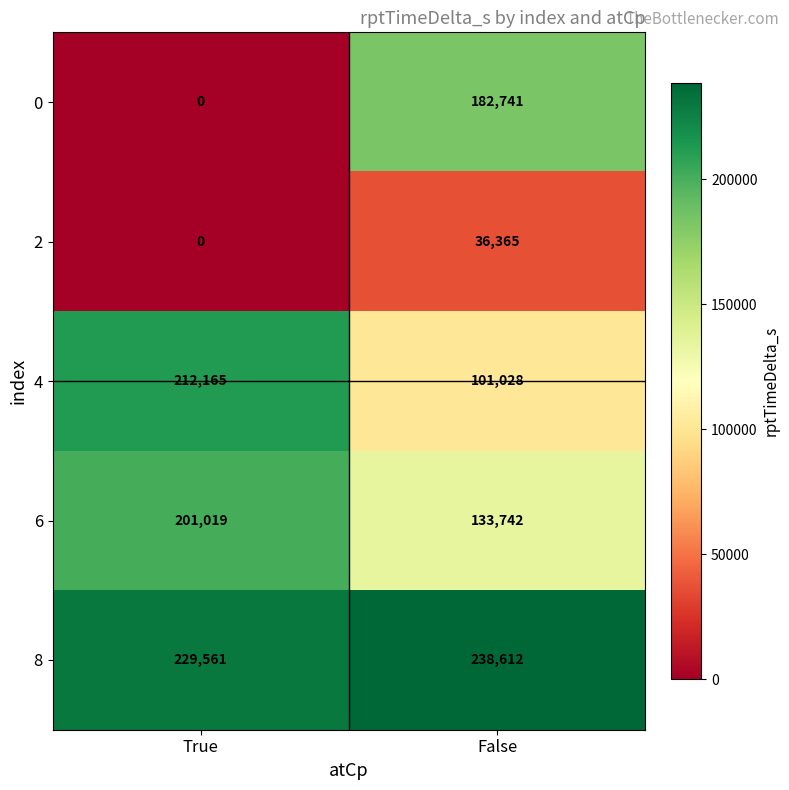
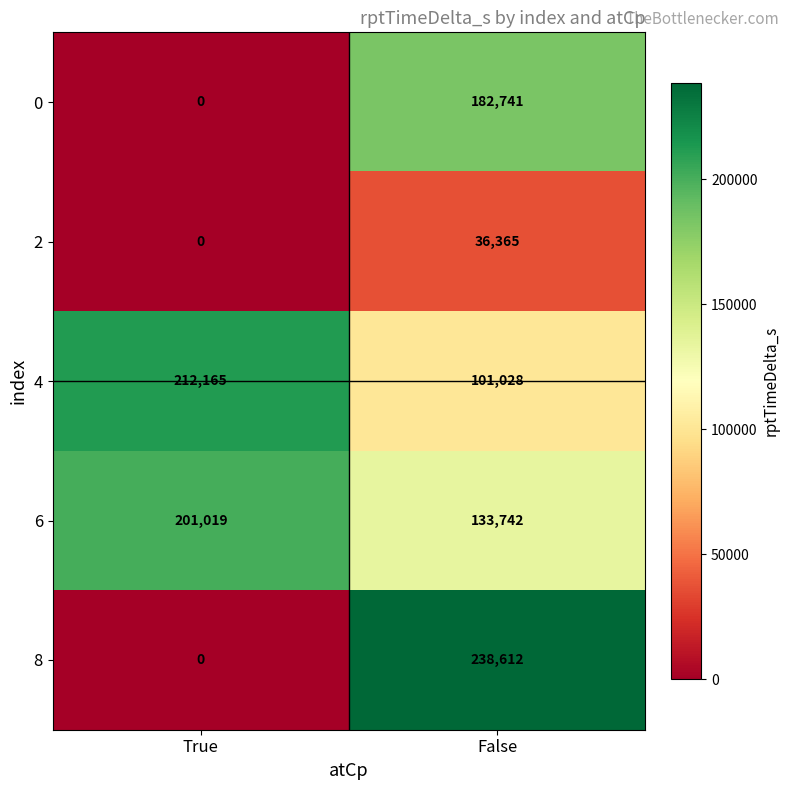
8, True: 229,561 -> 0
